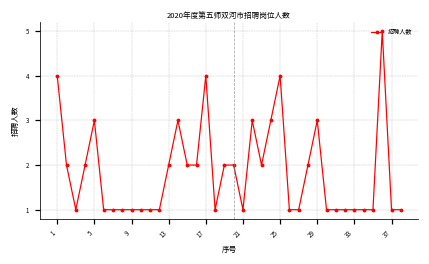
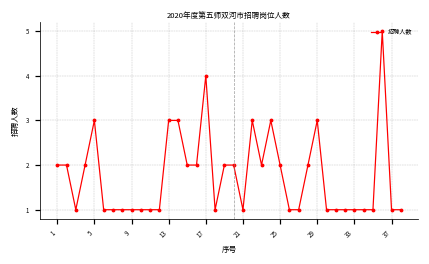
1: 4 -> 2
13: 2 -> 3
25: 4 -> 2
